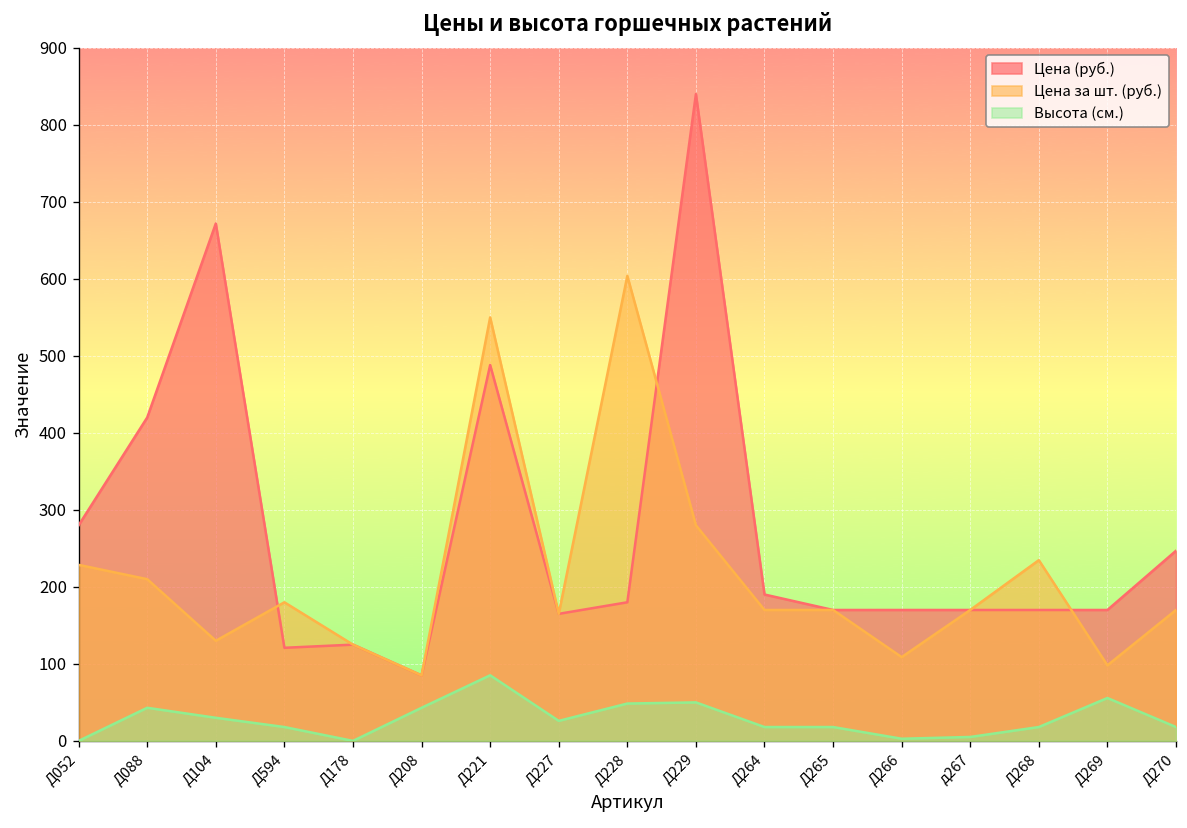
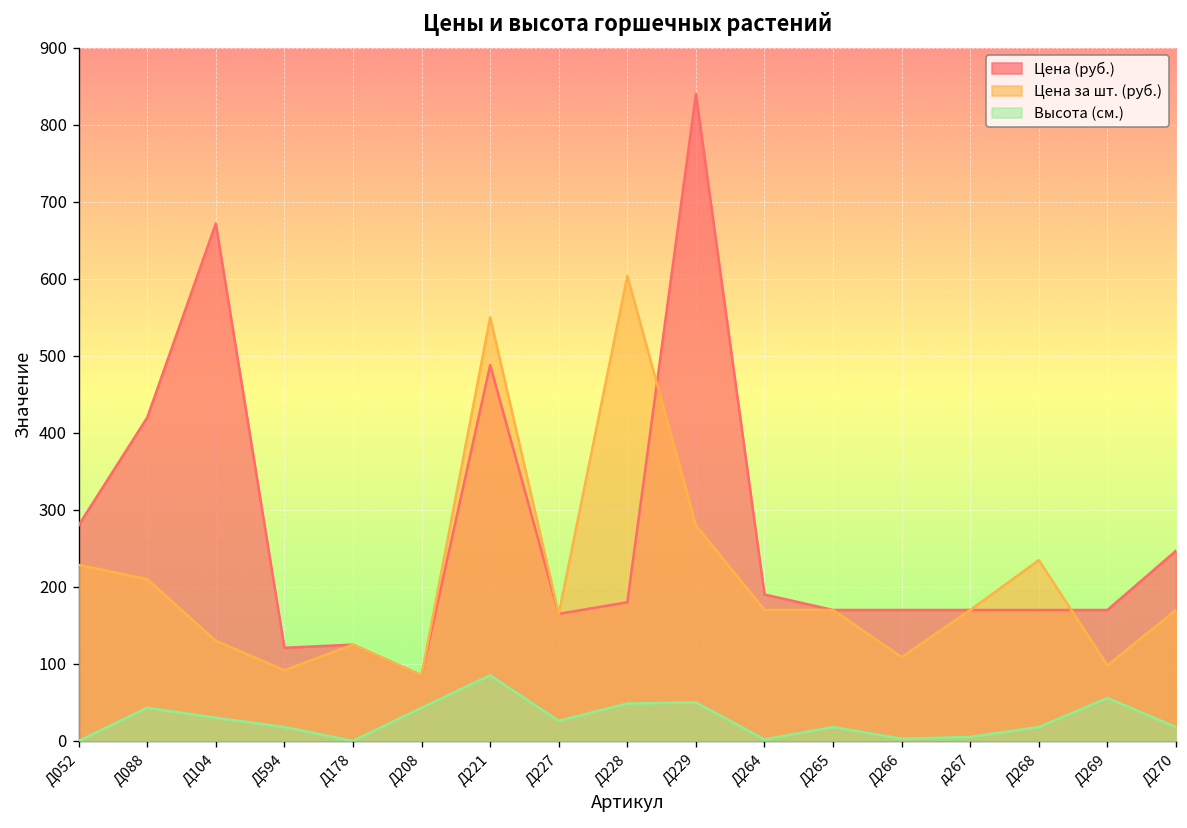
Цена за шт. (руб.), Д594: 180 -> 90
Высота (см.), Д264: 20 -> 0
